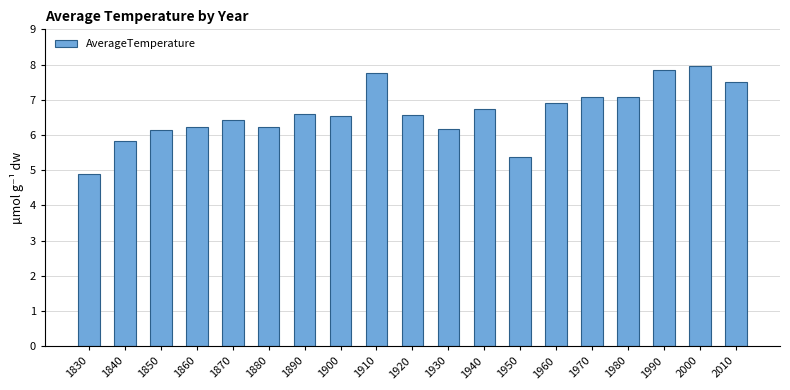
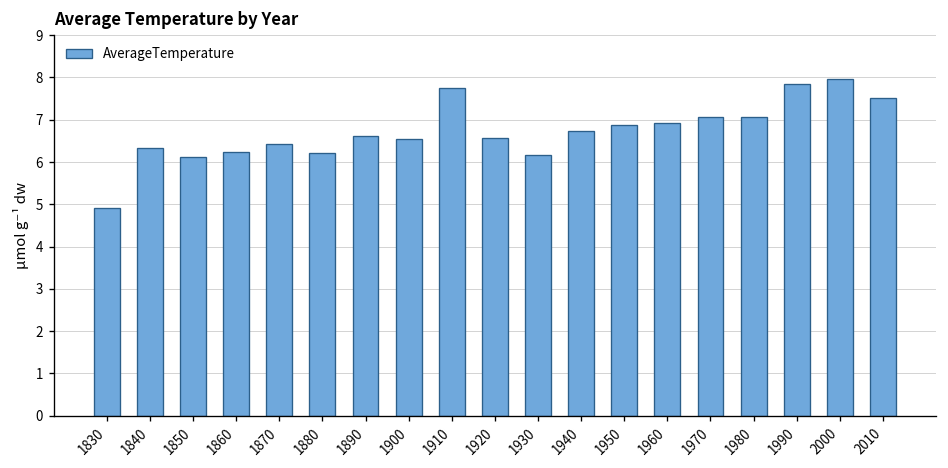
1840: 5.8 -> 6.3
1950: 5.4 -> 6.9
